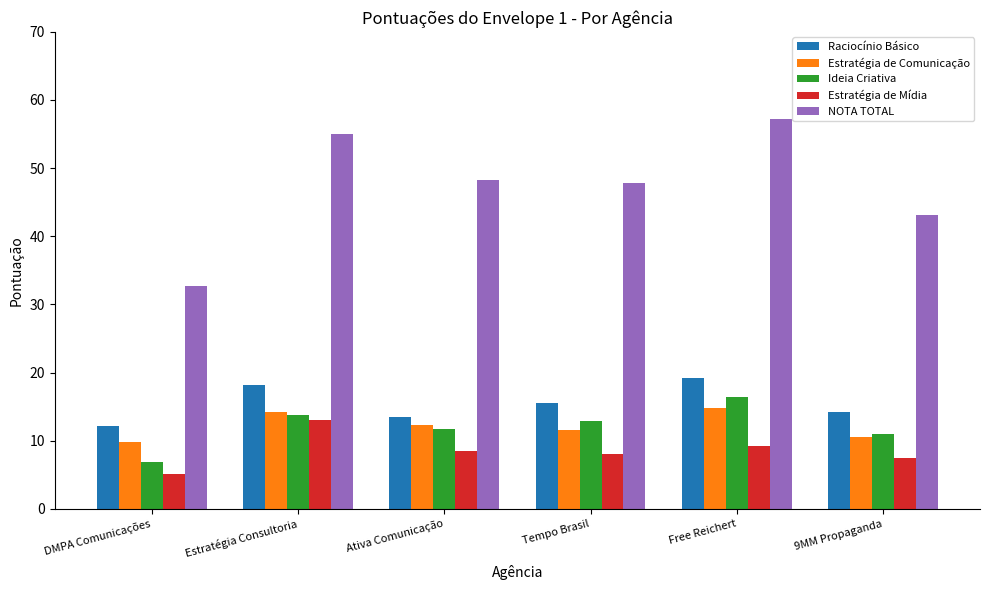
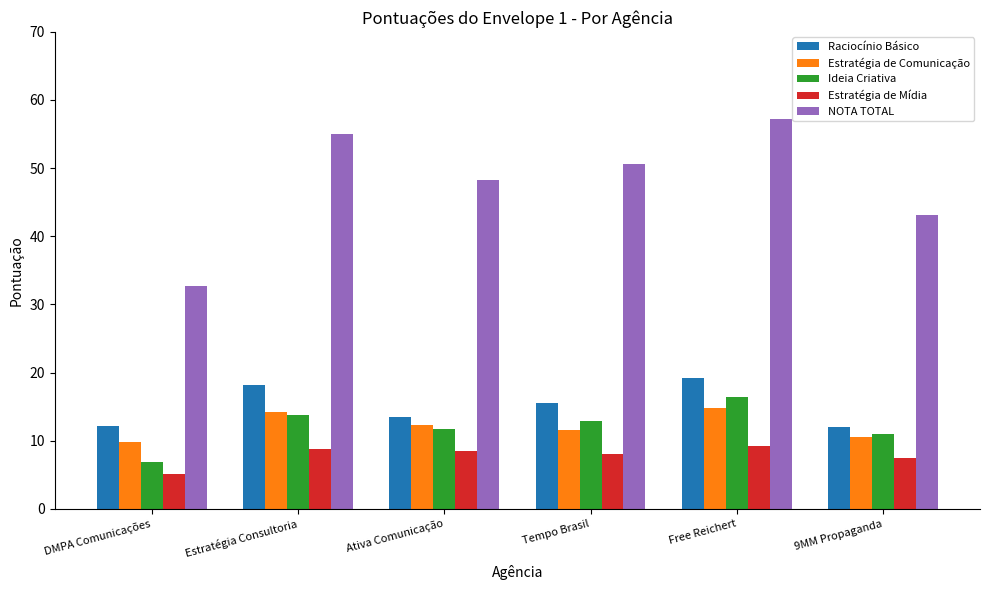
Estratégia de Mídia, Estratégia Consultoria: 13 -> 9
NOTA TOTAL, Tempo Brasil: 48 -> 51
Raciocínio Básico, 9MM Propaganda: 14 -> 12
